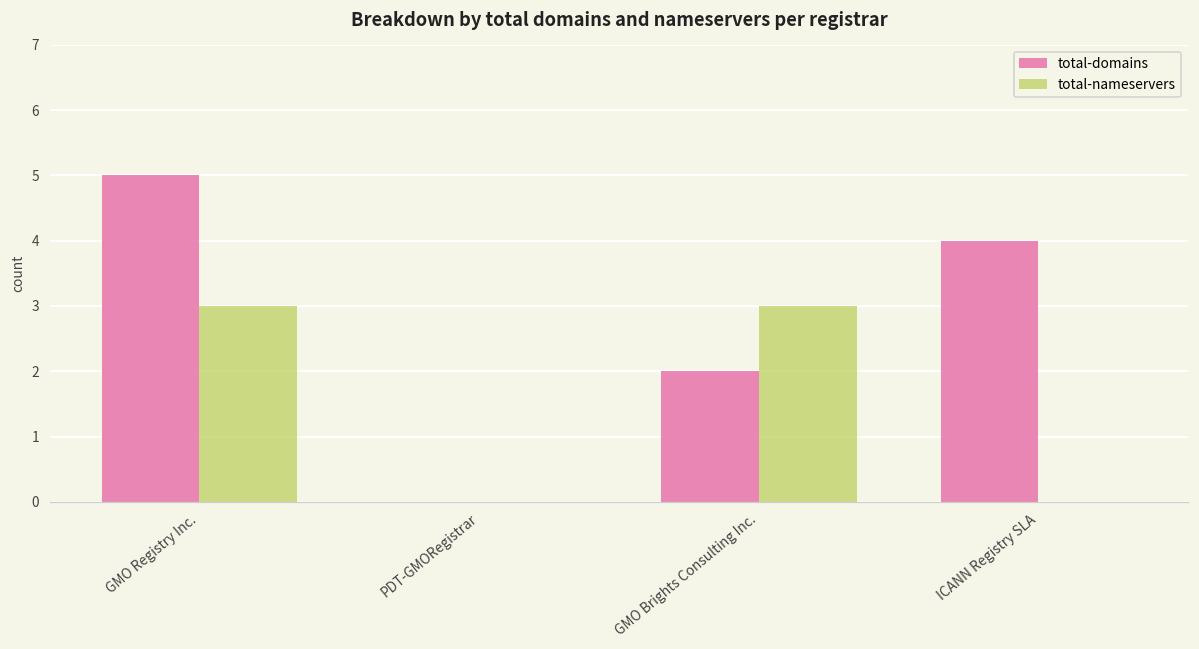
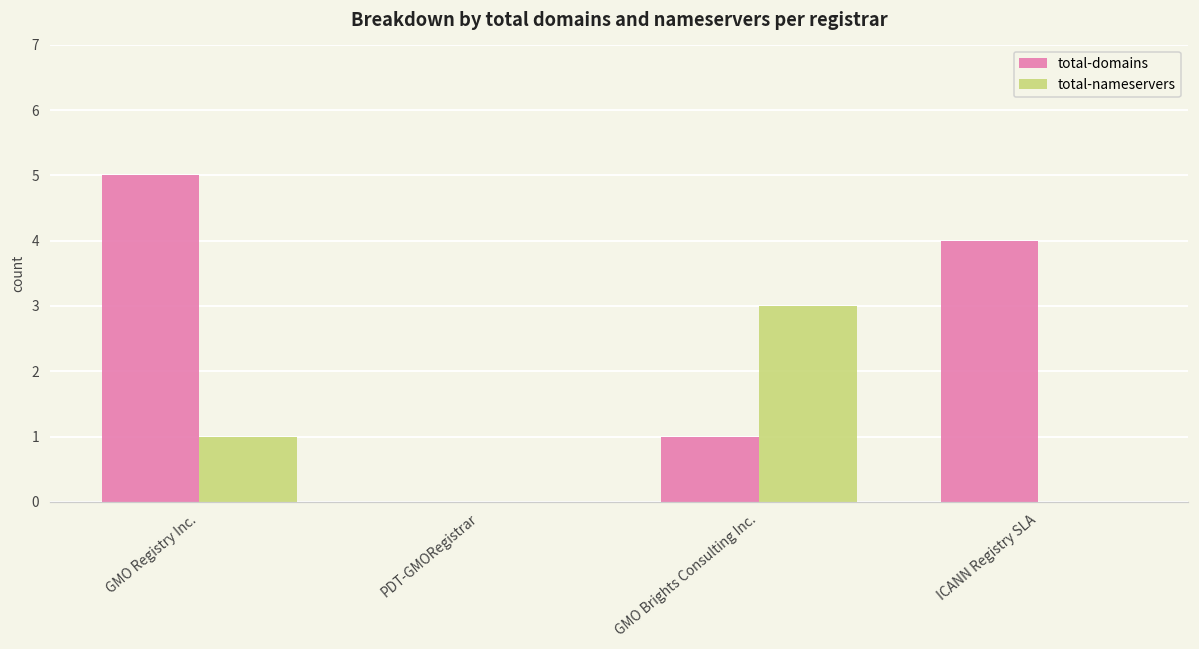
total-nameservers, GMO Registry Inc.: 3 -> 1
total-domains, GMO Brights Consulting Inc.: 2 -> 1
